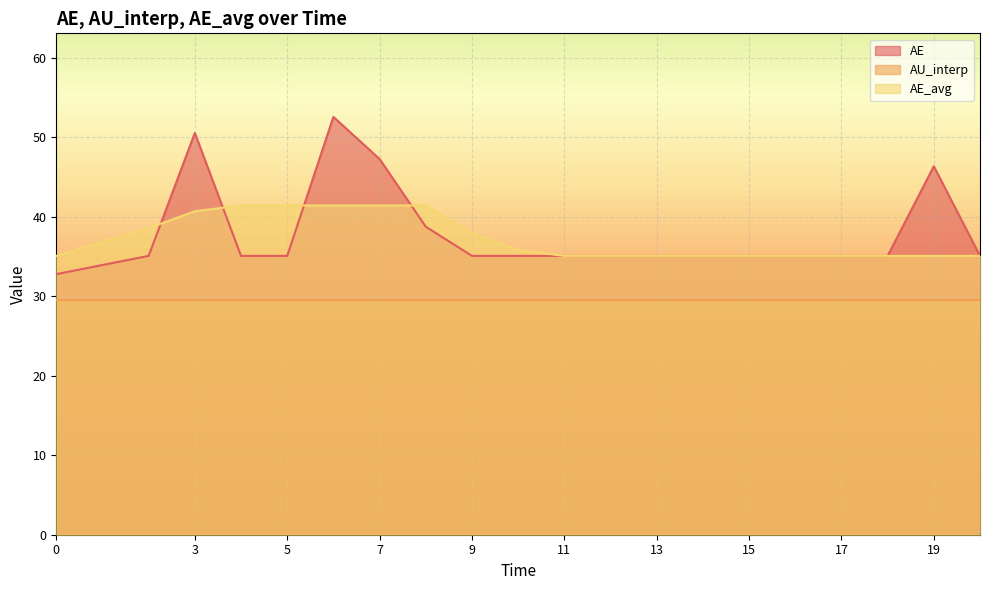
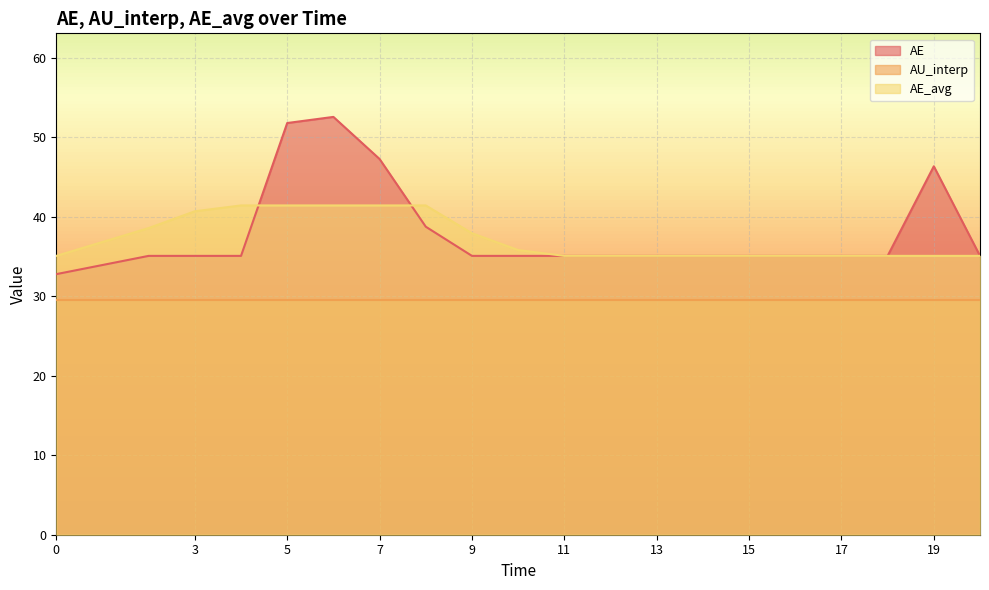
AE, 3: 51 -> 35
AE, 5: 35 -> 52
